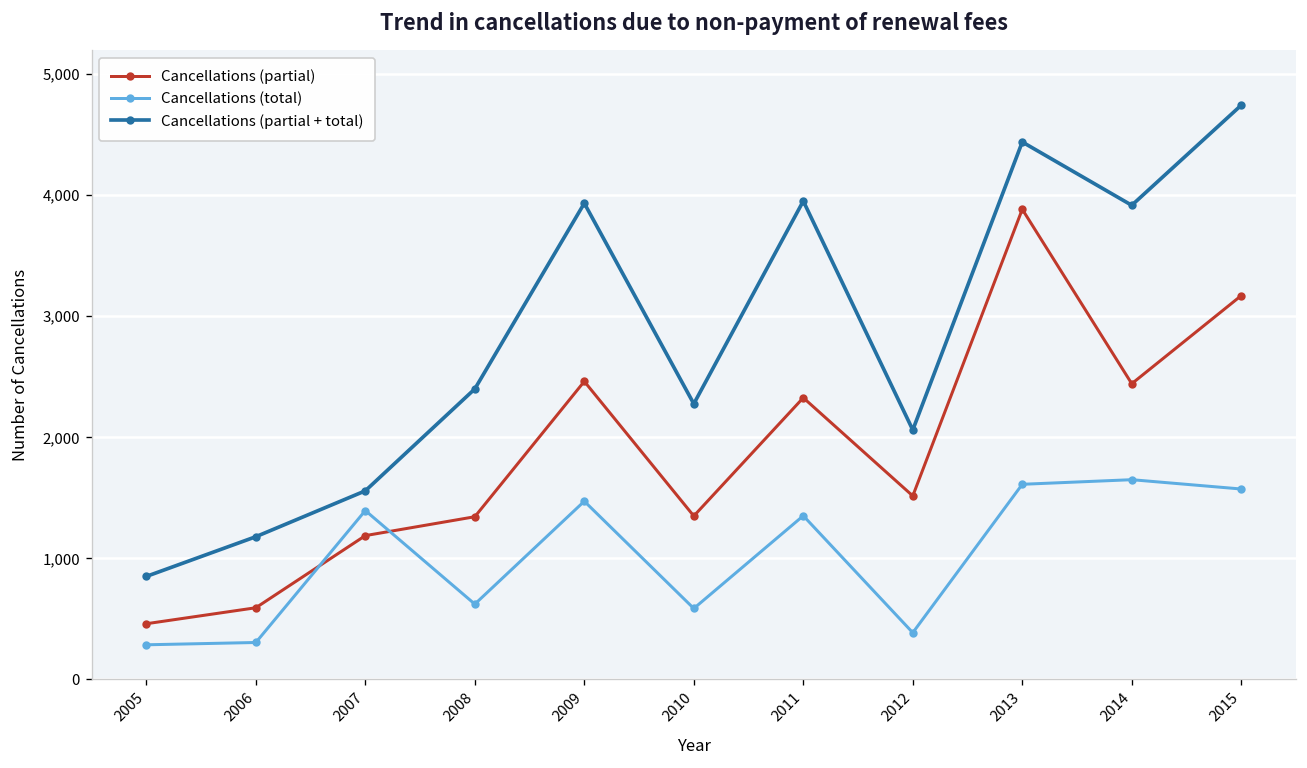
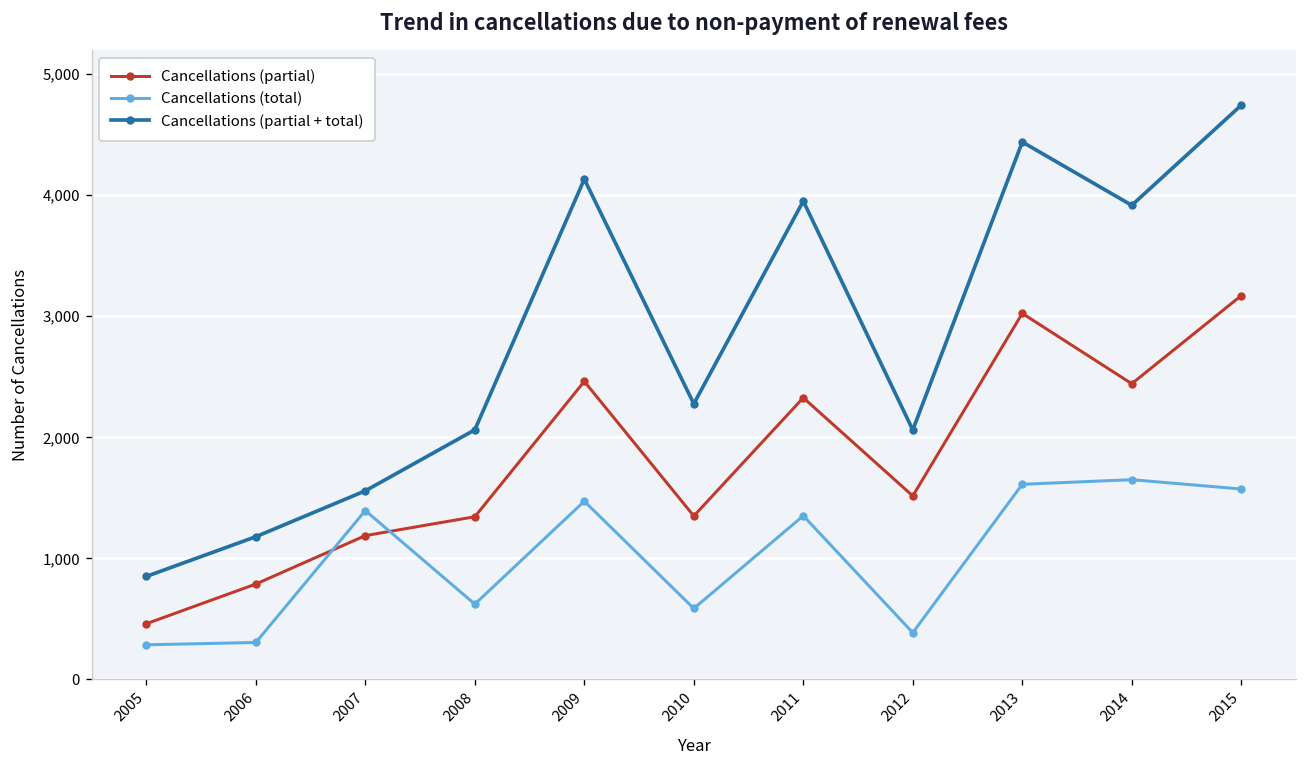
Cancellations (partial), 2006: 590 -> 790
Cancellations (partial + total), 2008: 2,400 -> 2,060
Cancellations (partial + total), 2009: 3,930 -> 4,130
Cancellations (partial), 2013: 3,880 -> 3,020
